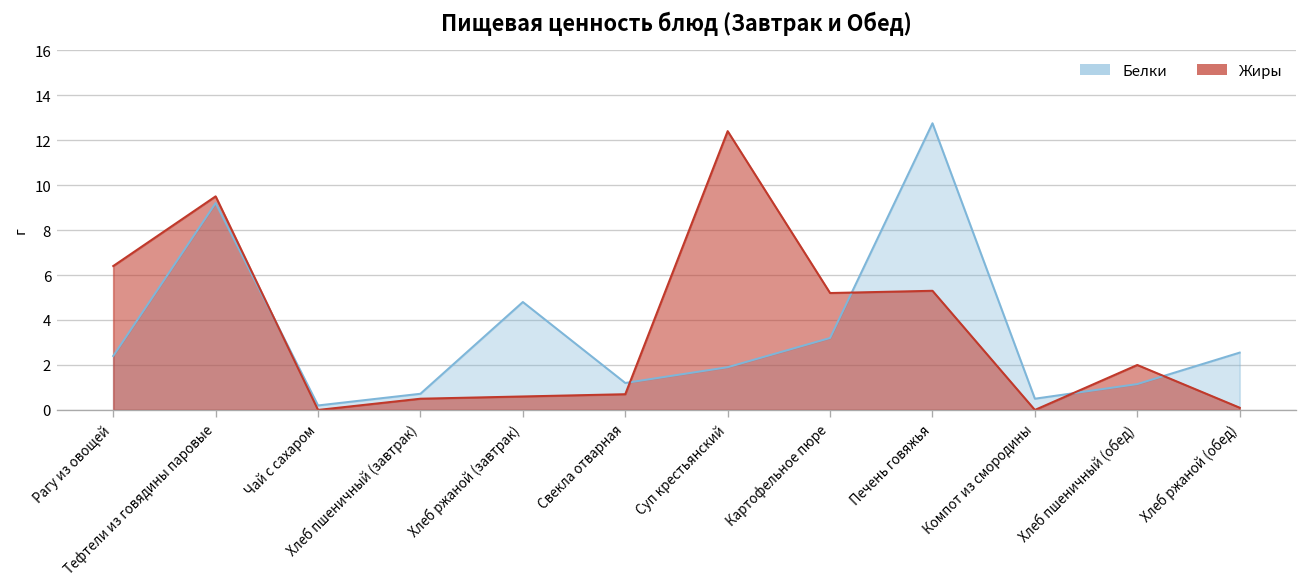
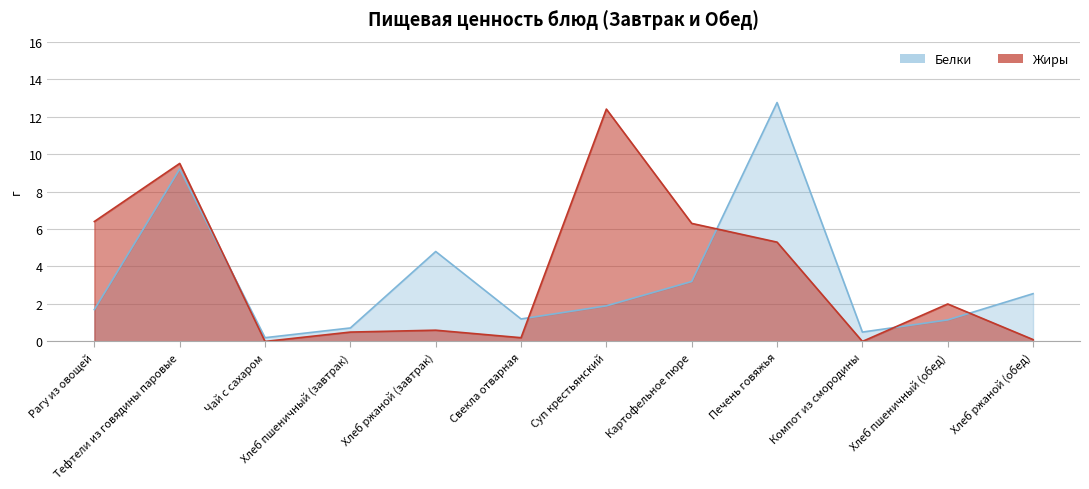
Белки, Рагу из овощей: 2.4 -> 1.7
Жиры, Свекла отварная: 0.7 -> 0.2
Жиры, Картофельное пюре: 5.2 -> 6.3
